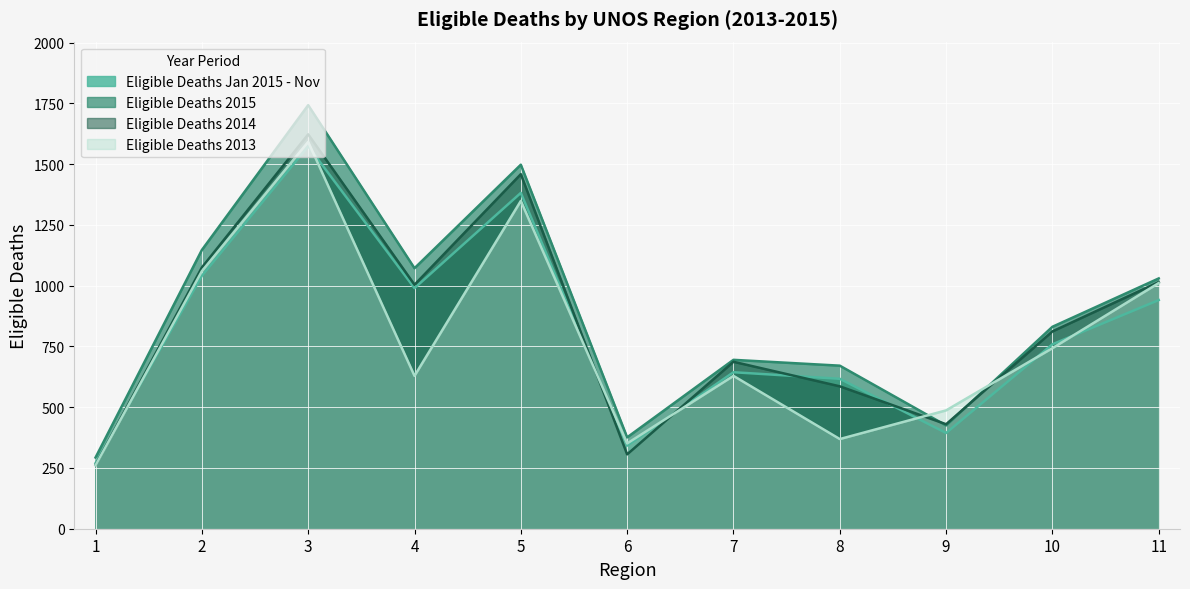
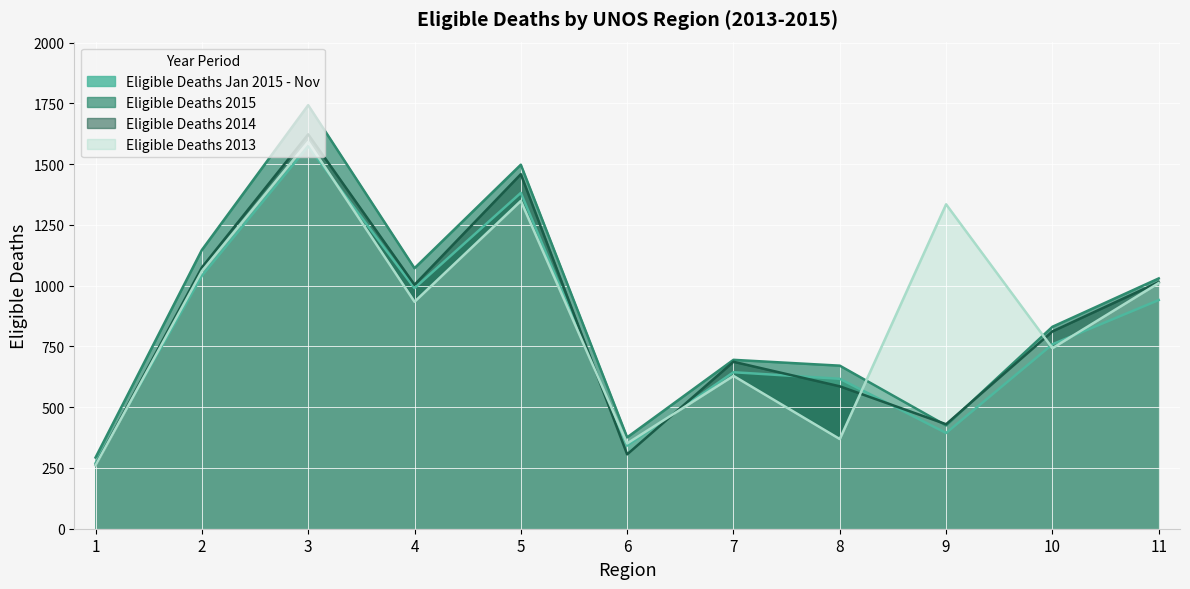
Eligible Deaths 2013, 4: 630 -> 930
Eligible Deaths 2013, 9: 490 -> 1340
